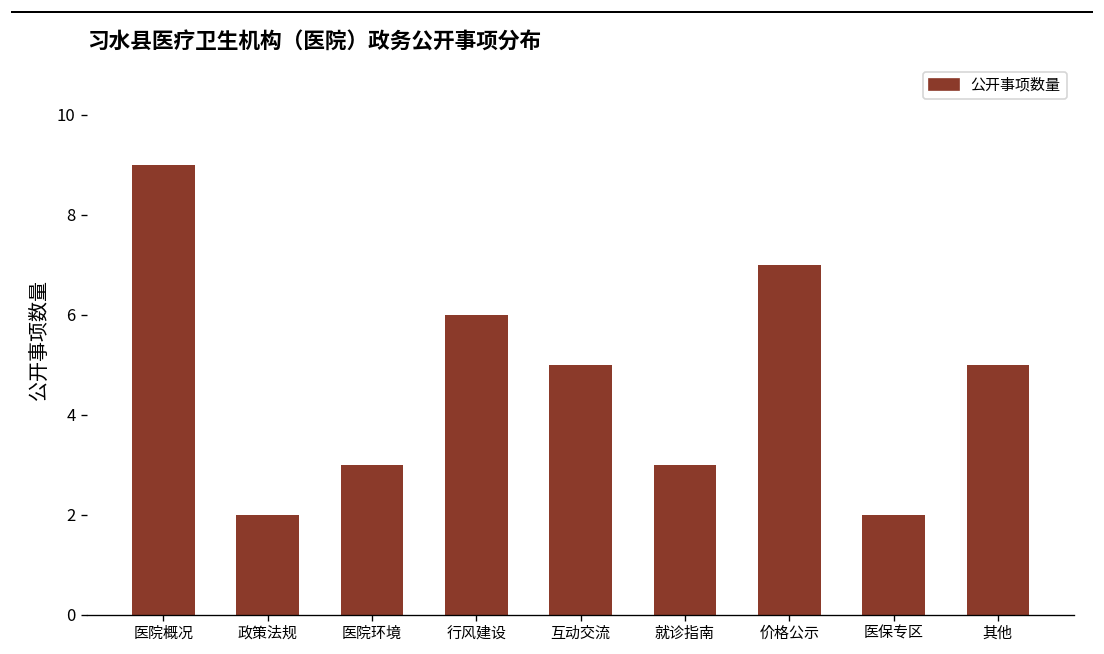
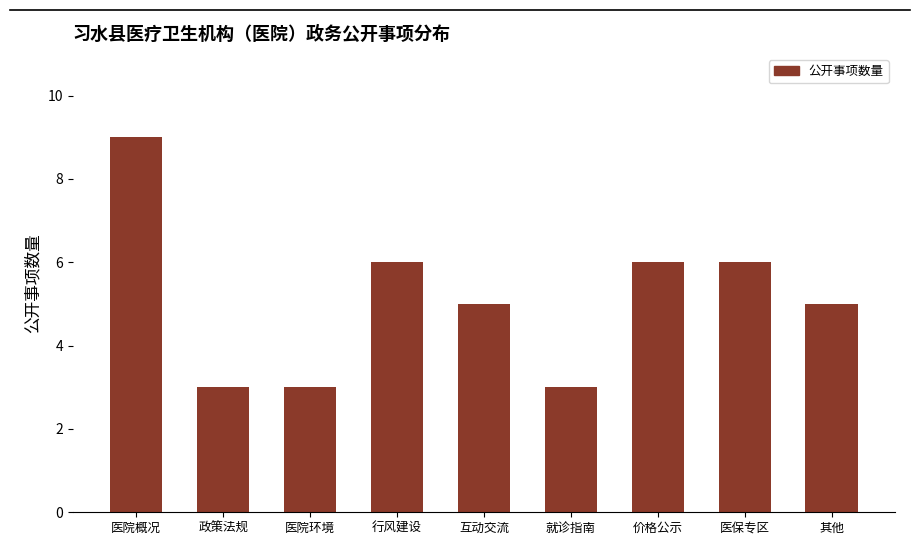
政策法规: 2 -> 3
价格公示: 7 -> 6
医保专区: 2 -> 6
